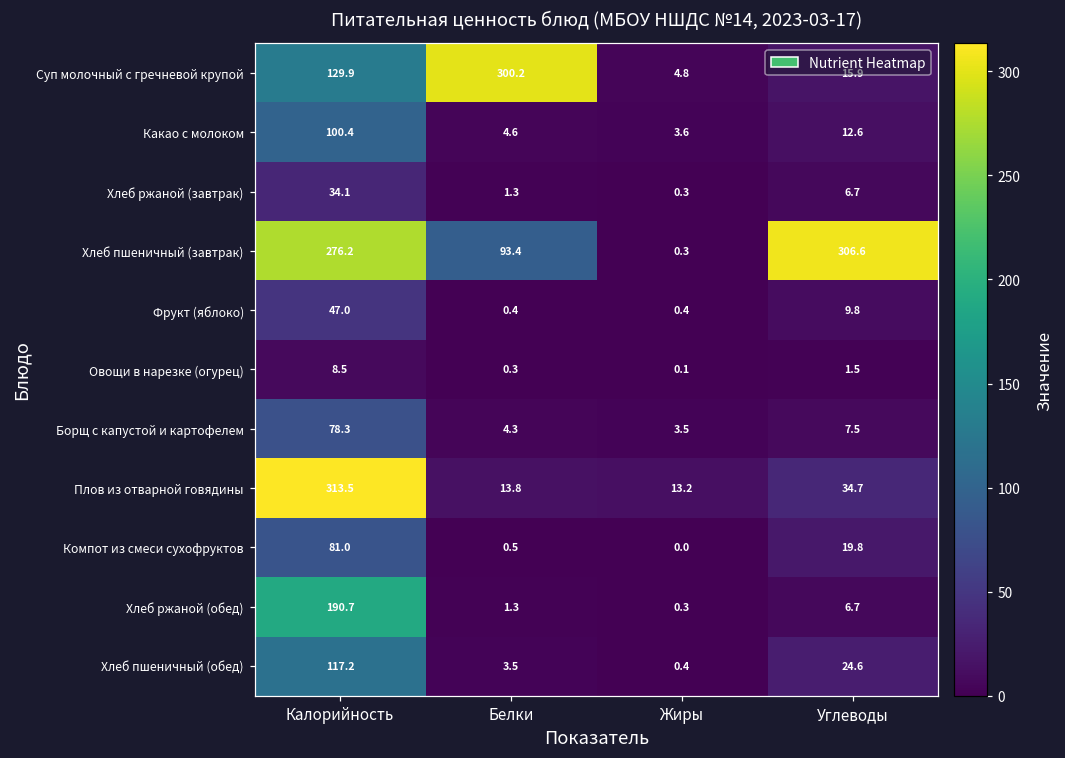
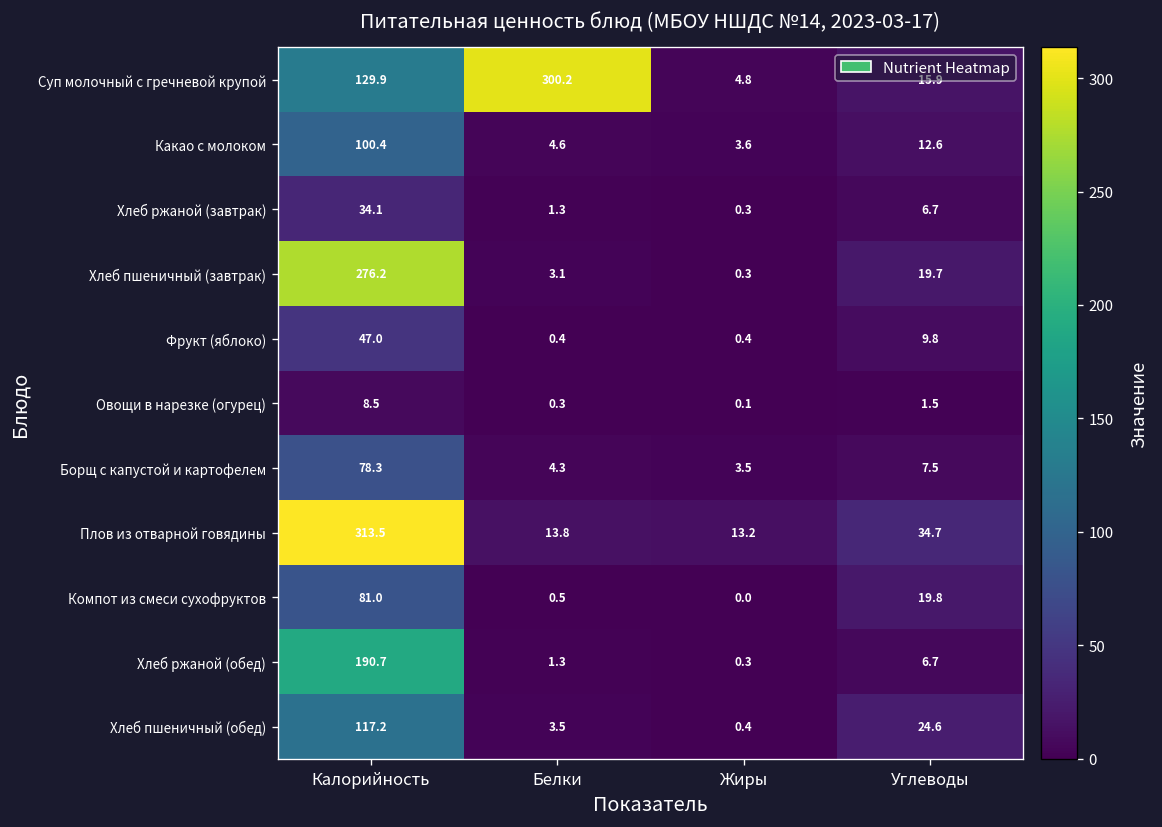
Хлеб пшеничный (завтрак), Белки: 93.4 -> 3.1
Хлеб пшеничный (завтрак), Углеводы: 306.6 -> 19.7
